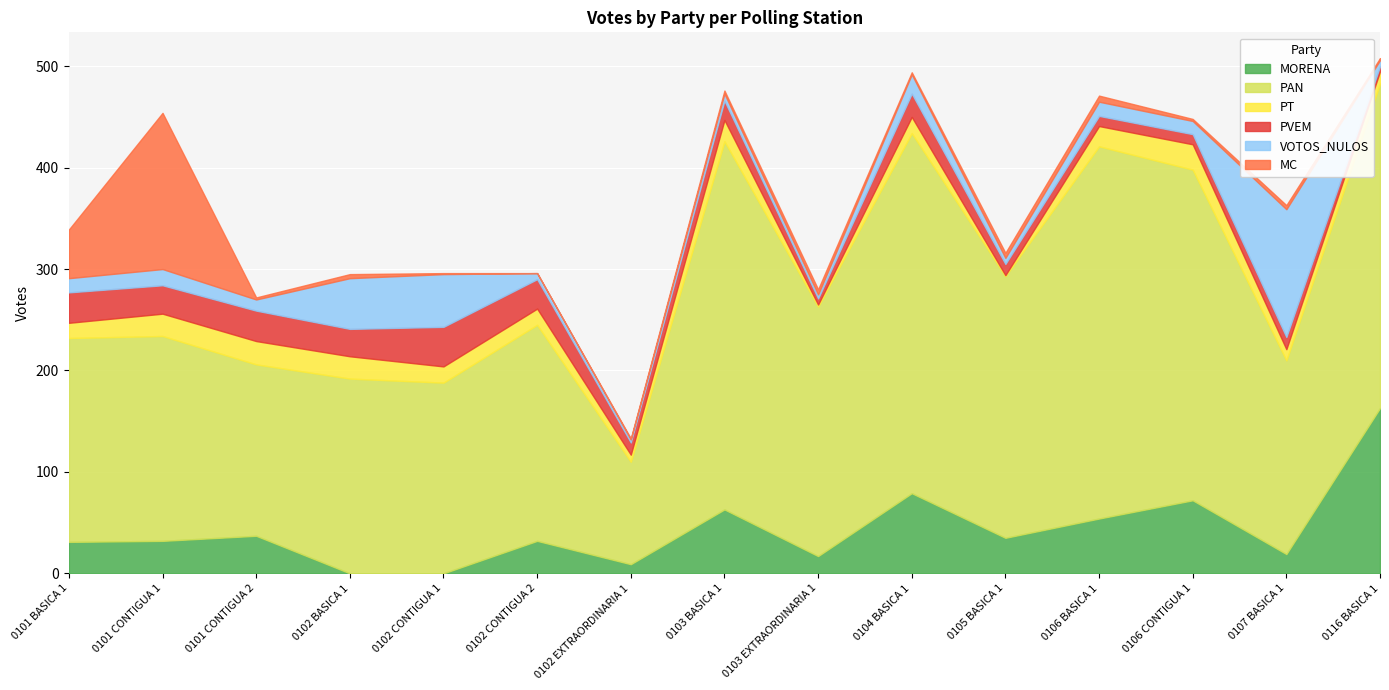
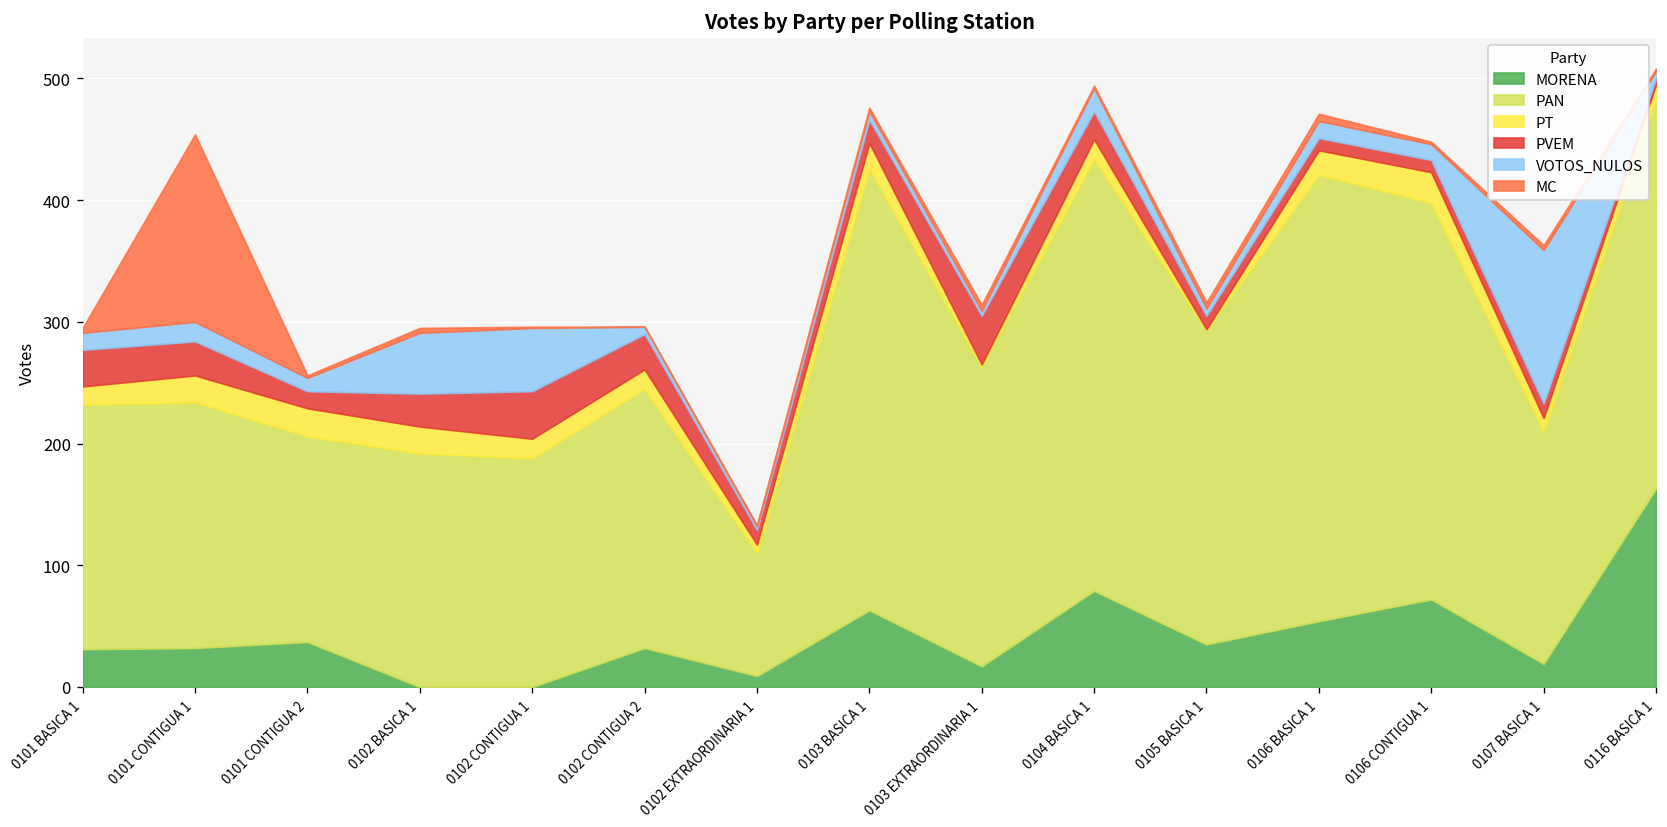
MC, 0101 BASICA 1: 48 -> 4
PVEM, 0101 CONTIGUA 2: 30 -> 14
PVEM, 0103 EXTRAORDINARIA 1: 6 -> 40
